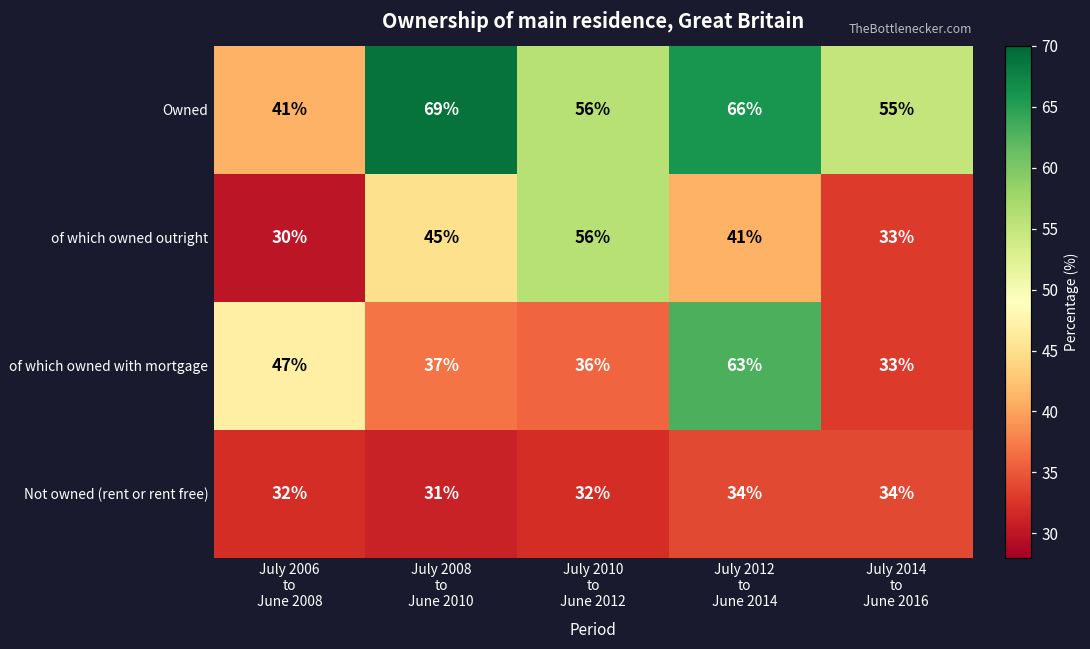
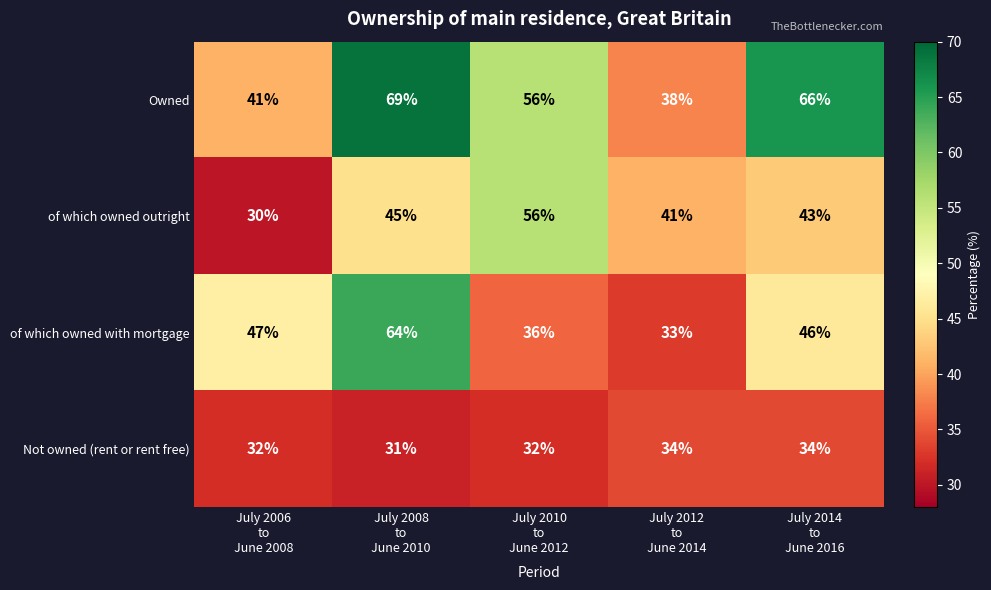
Owned, July 2012 to June 2014: 66% -> 38%
Owned, July 2014 to June 2016: 55% -> 66%
of which owned outright, July 2014 to June 2016: 33% -> 43%
of which owned with mortgage, July 2008 to June 2010: 37% -> 64%
of which owned with mortgage, July 2012 to June 2014: 63% -> 33%
of which owned with mortgage, July 2014 to June 2016: 33% -> 46%
